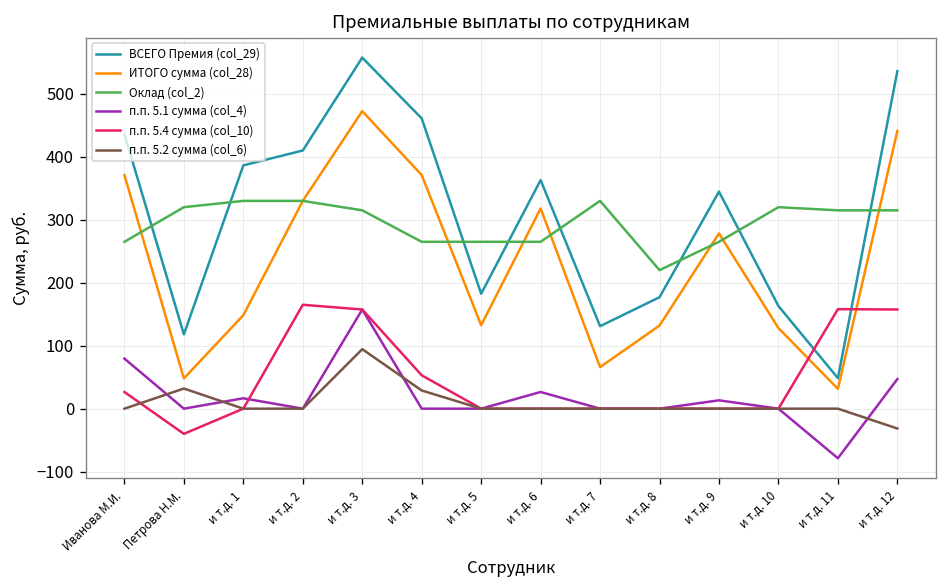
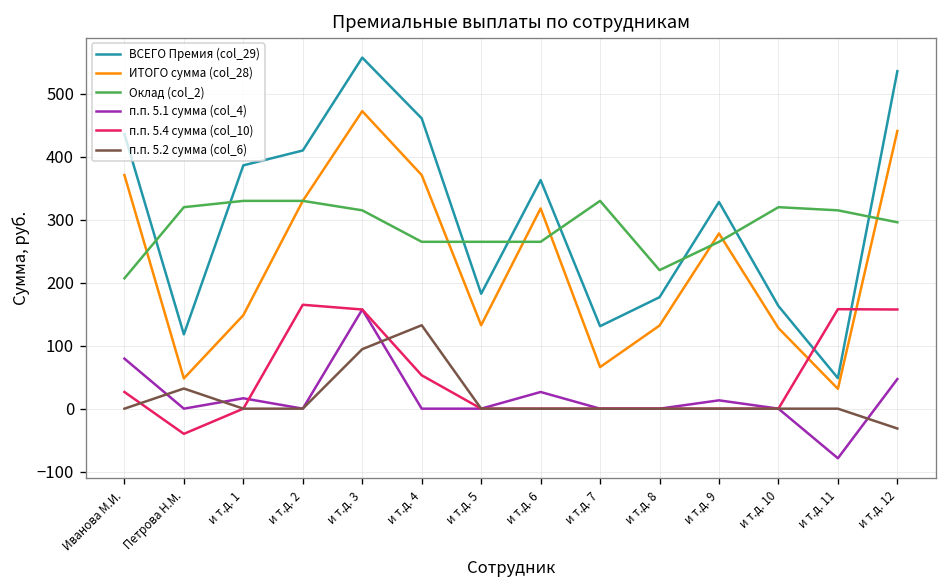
Оклад (col_2), Иванова М.И.: 270 -> 210
п.п. 5.2 сумма (col_6), и т.д. 4: 30 -> 130
ВСЕГО Премия (col_29), и т.д. 9: 340 -> 330
Оклад (col_2), и т.д. 12: 320 -> 300
